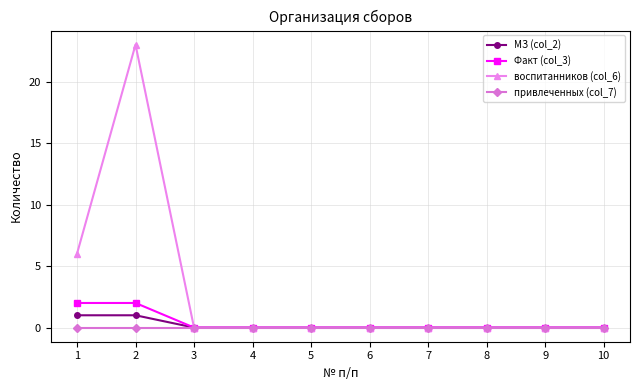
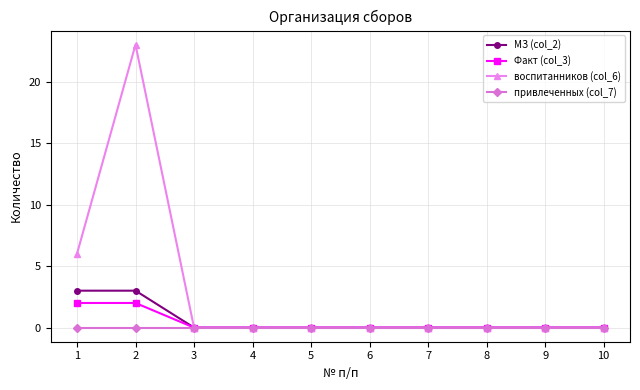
МЗ (col_2), 1: 1 -> 3
МЗ (col_2), 2: 1 -> 3
